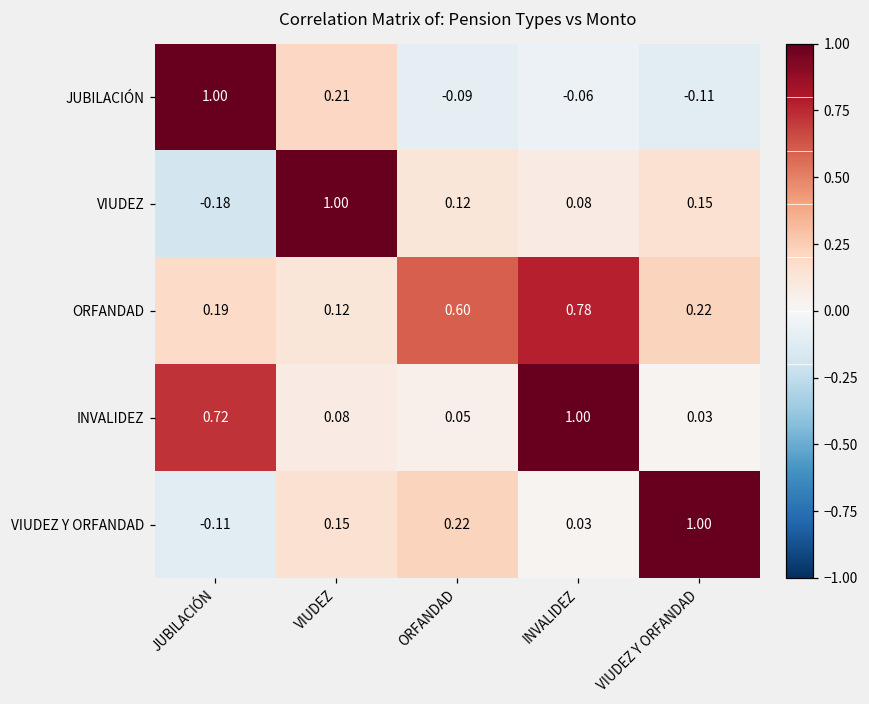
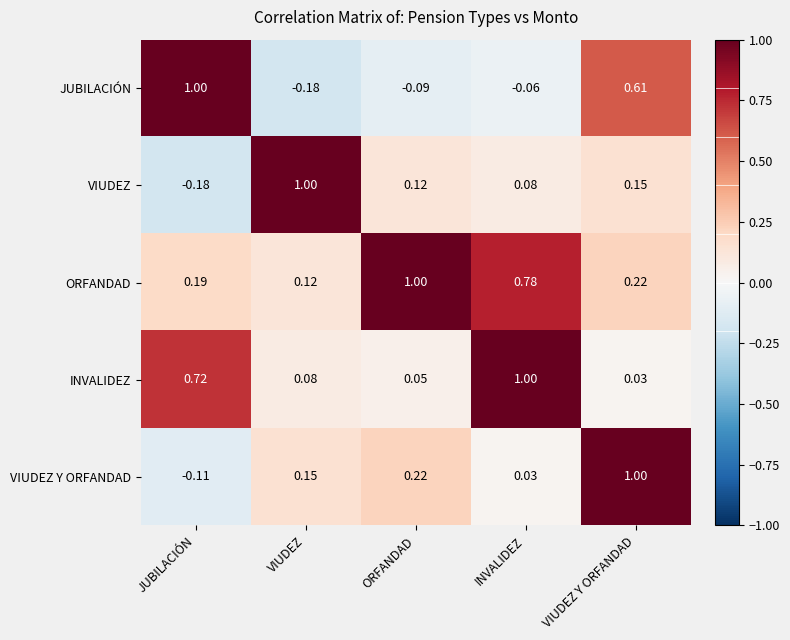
JUBILACIÓN, VIUDEZ: 0.21 -> -0.18
JUBILACIÓN, VIUDEZ Y ORFANDAD: -0.11 -> 0.61
ORFANDAD, ORFANDAD: 0.60 -> 1.00
